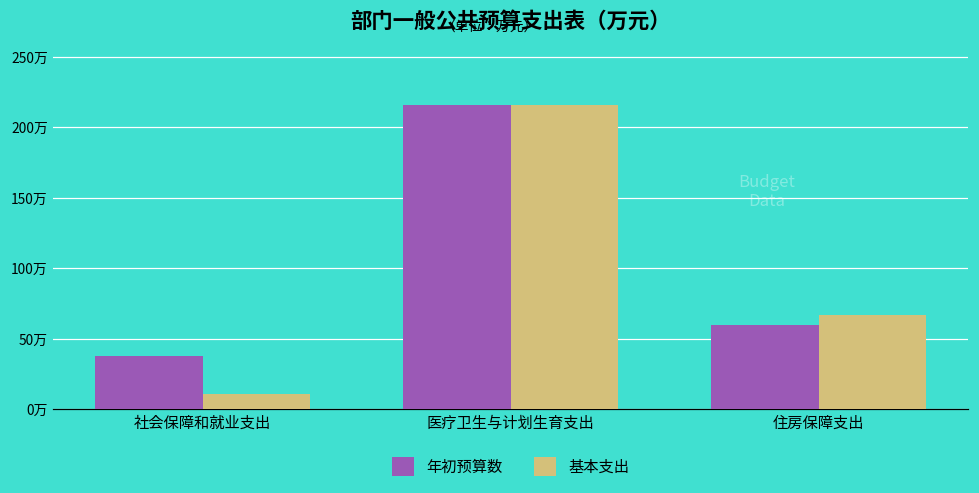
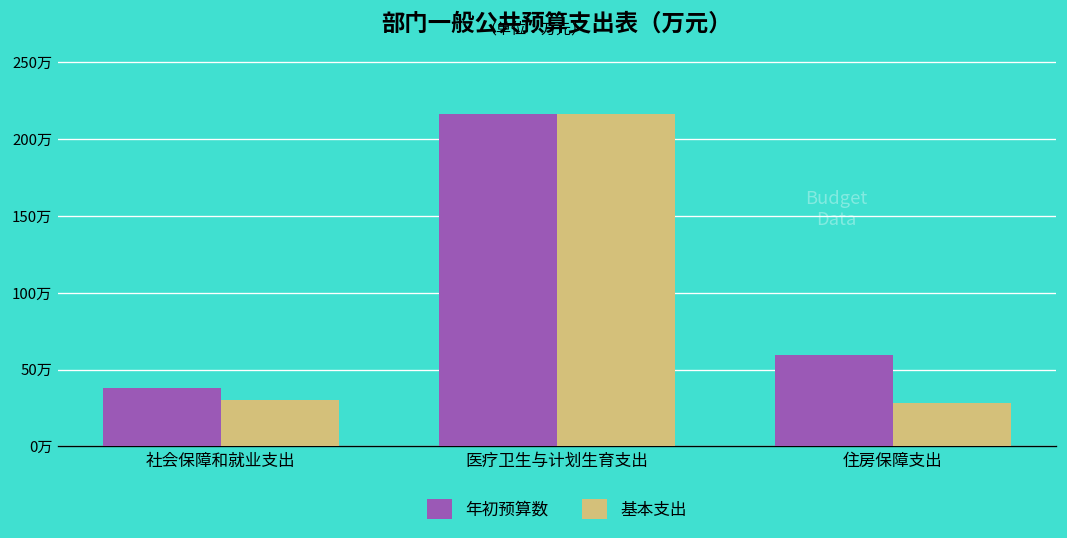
基本支出, 社会保障和就业支出: 11万 -> 30万
基本支出, 住房保障支出: 67万 -> 28万
